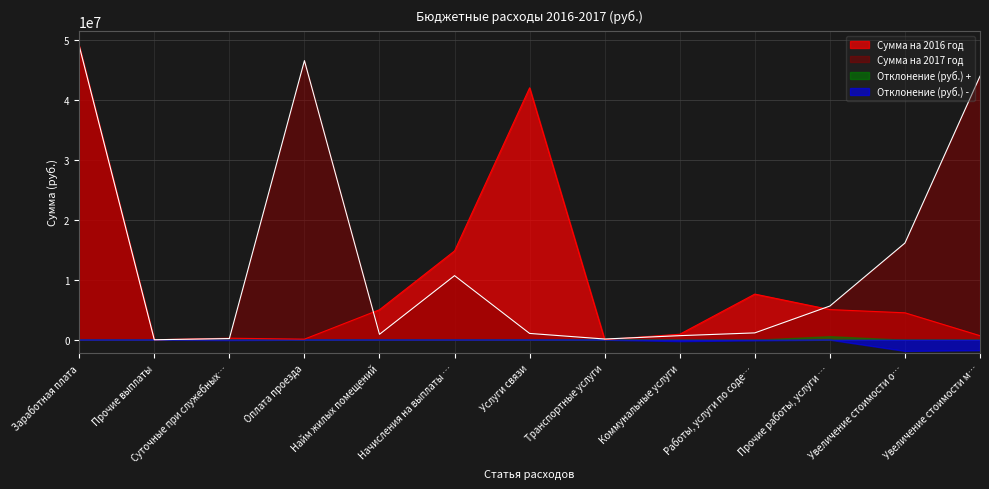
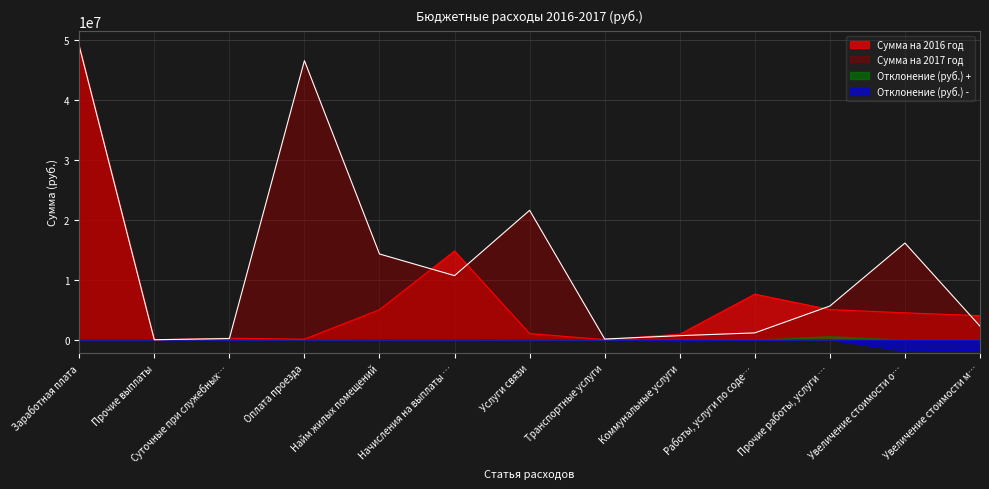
Сумма на 2017 год, Найм жилых помещений: 1000000 -> 14000000
Сумма на 2016 год, Услуги связи: 42000000 -> 1000000
Сумма на 2017 год, Услуги связи: 1000000 -> 22000000
Сумма на 2016 год, Увеличение стоимости м…: 1000000 -> 4000000
Сумма на 2017 год, Увеличение стоимости м…: 44000000 -> 2000000
